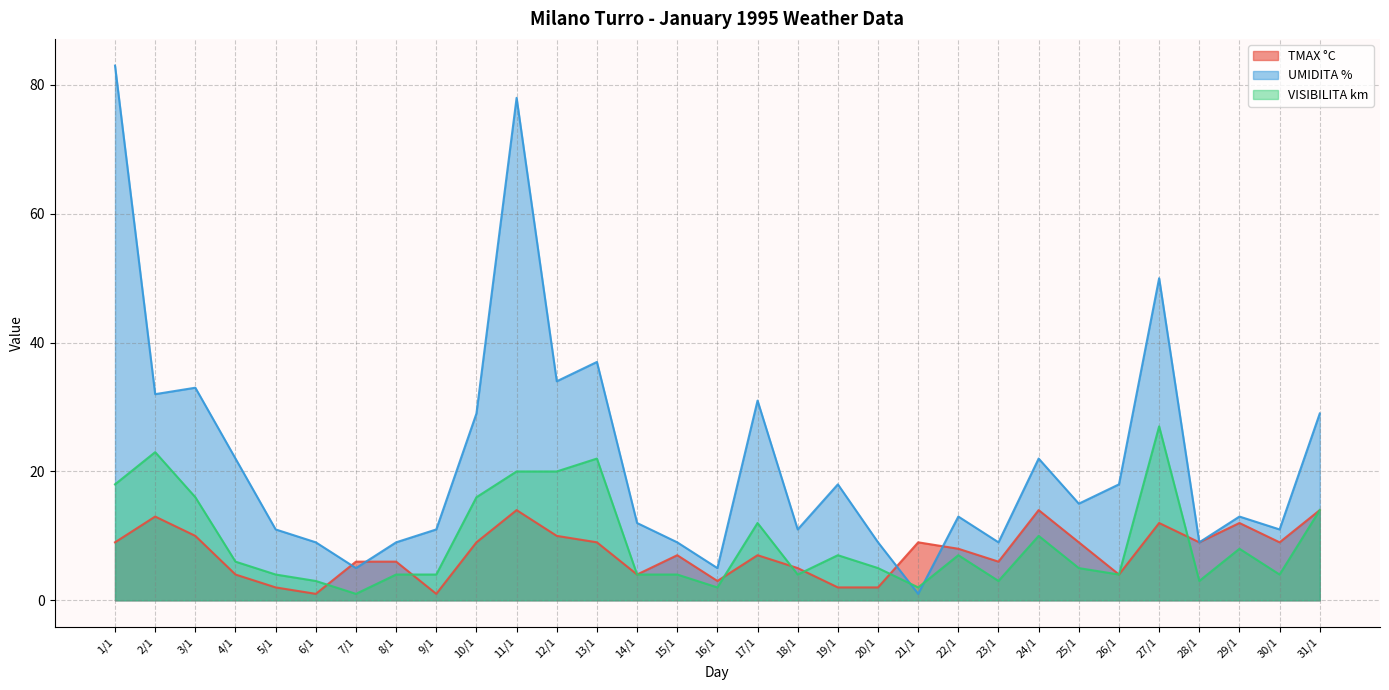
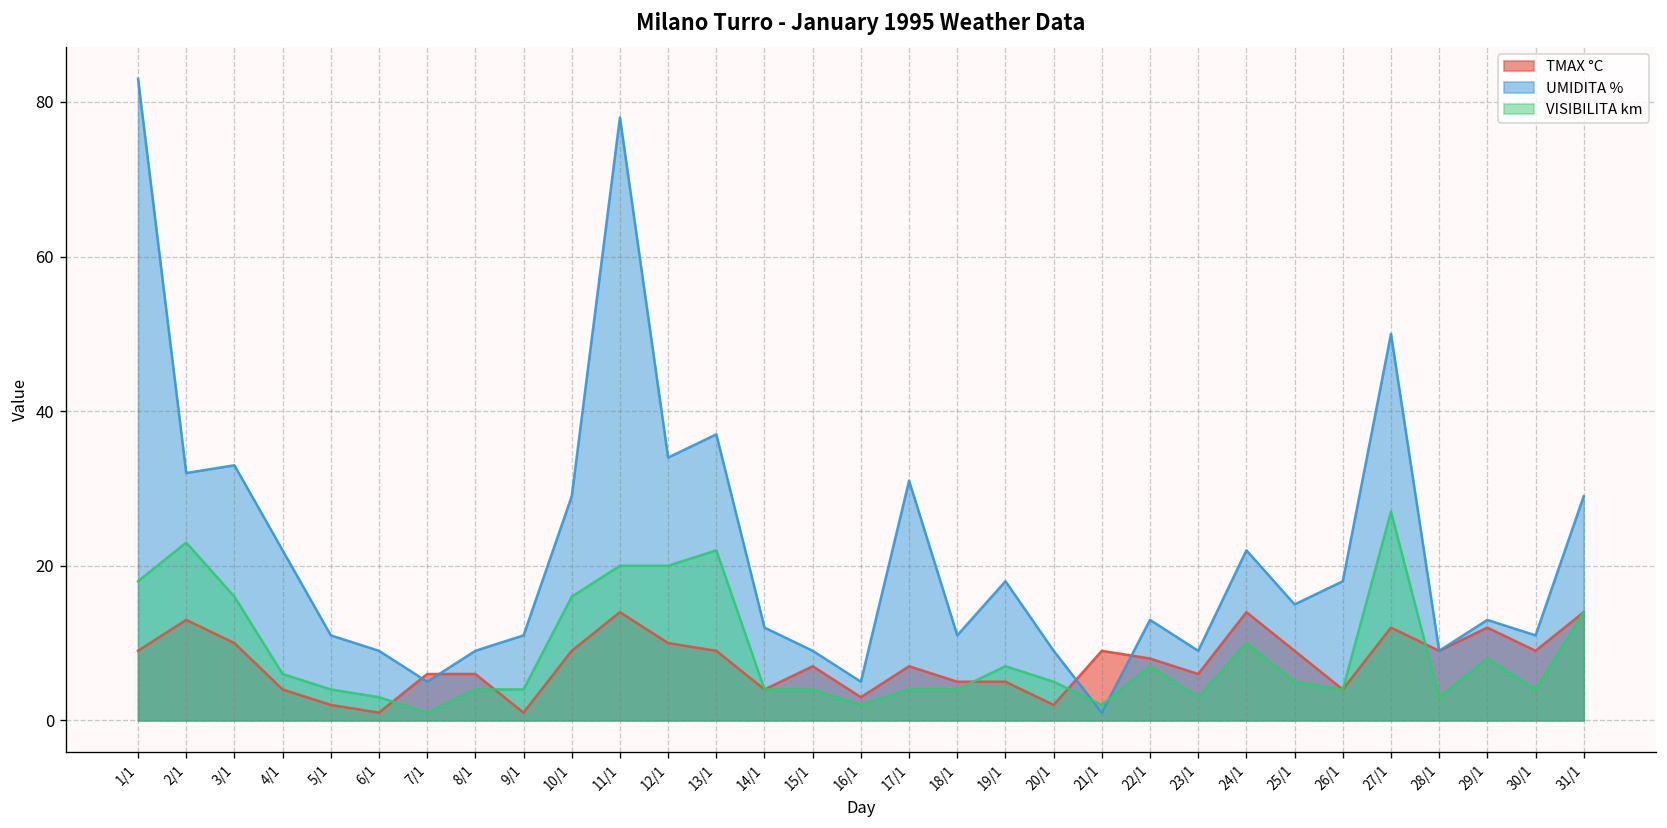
VISIBILITA km, 17/1: 12 -> 4
TMAX °C, 19/1: 2 -> 5
